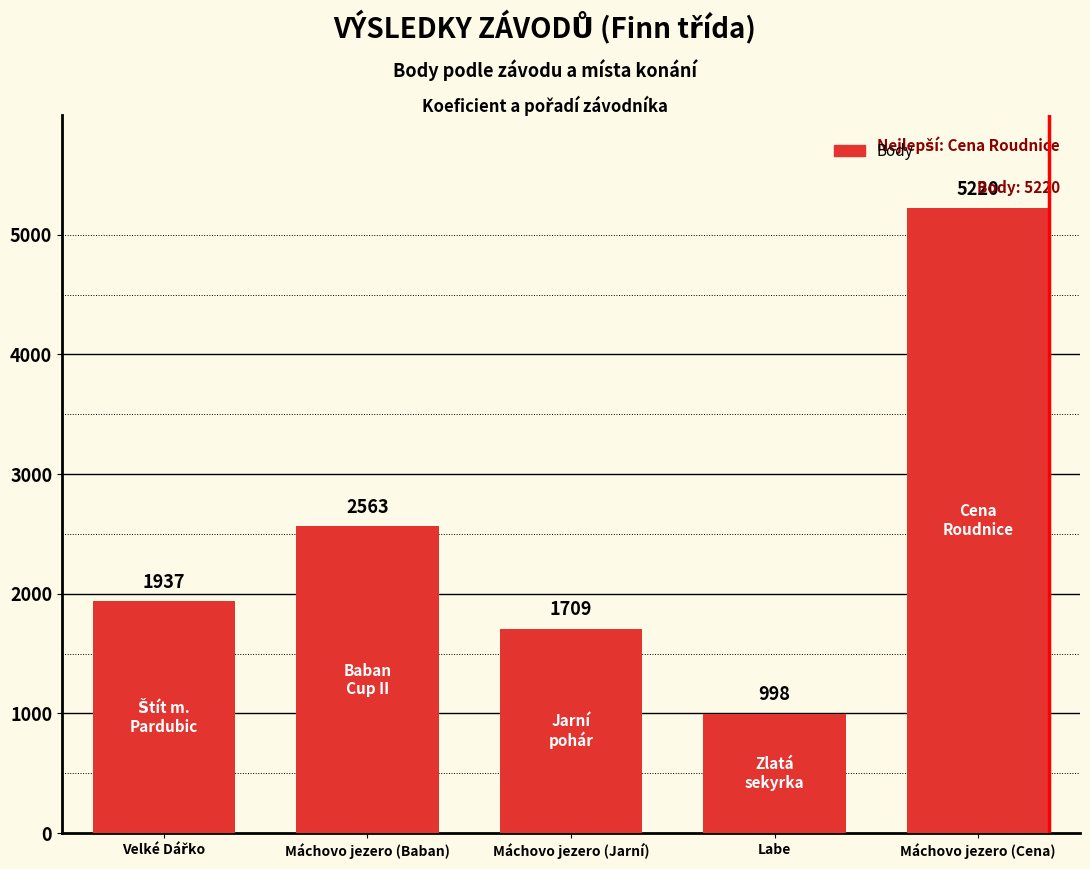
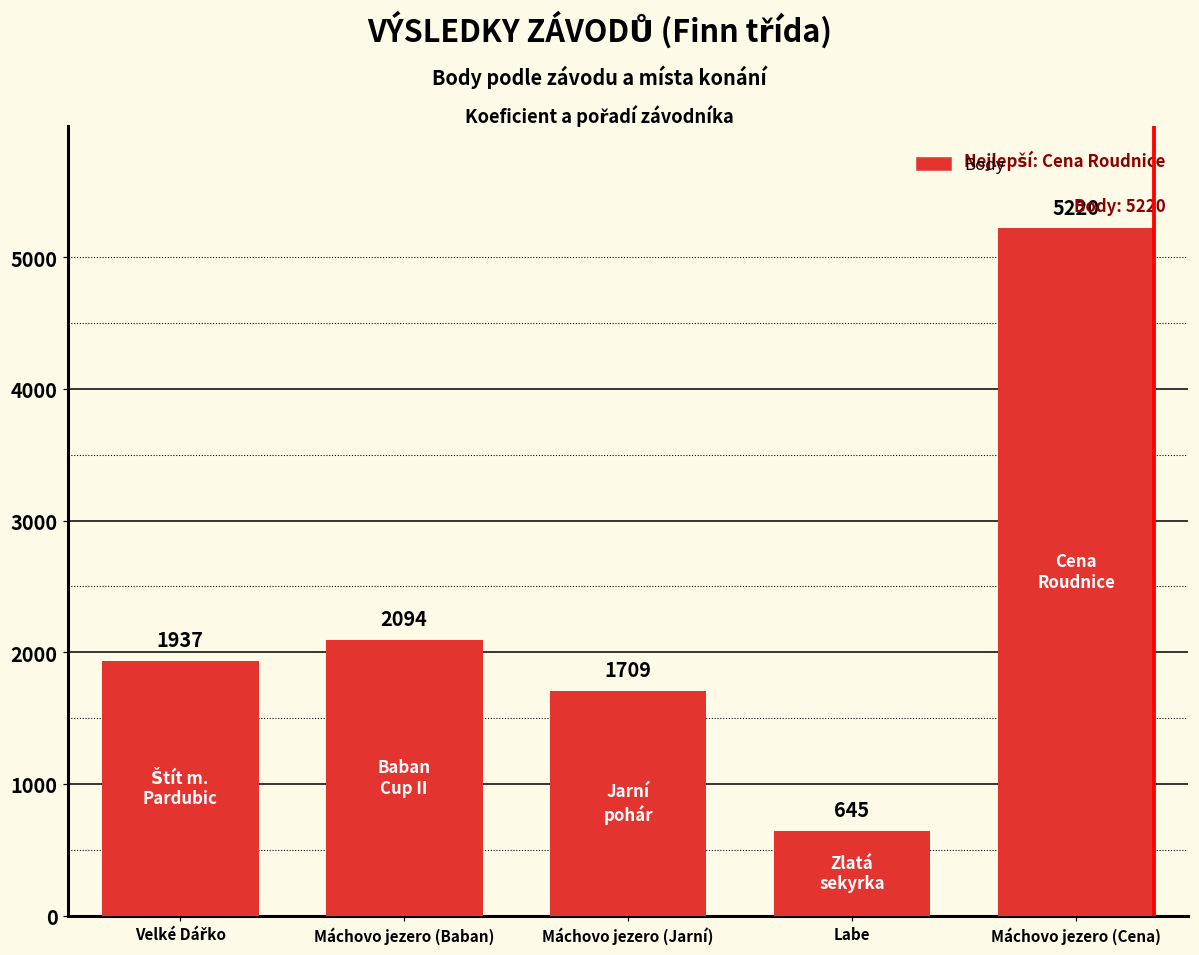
Máchovo jezero (Baban): 2563 -> 2094
Labe: 998 -> 645
